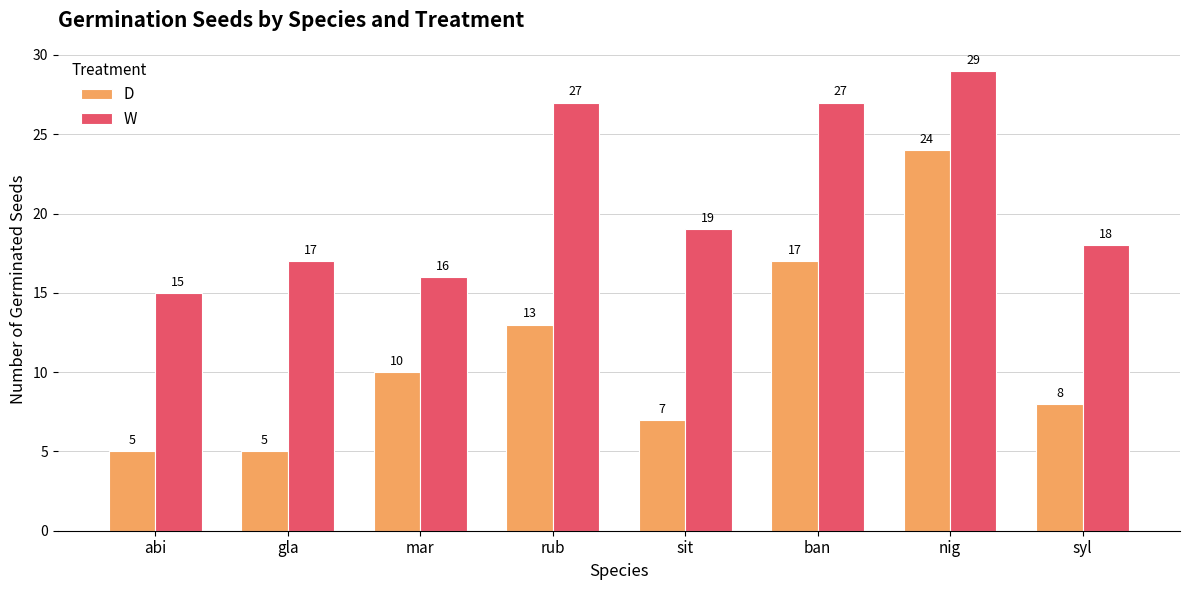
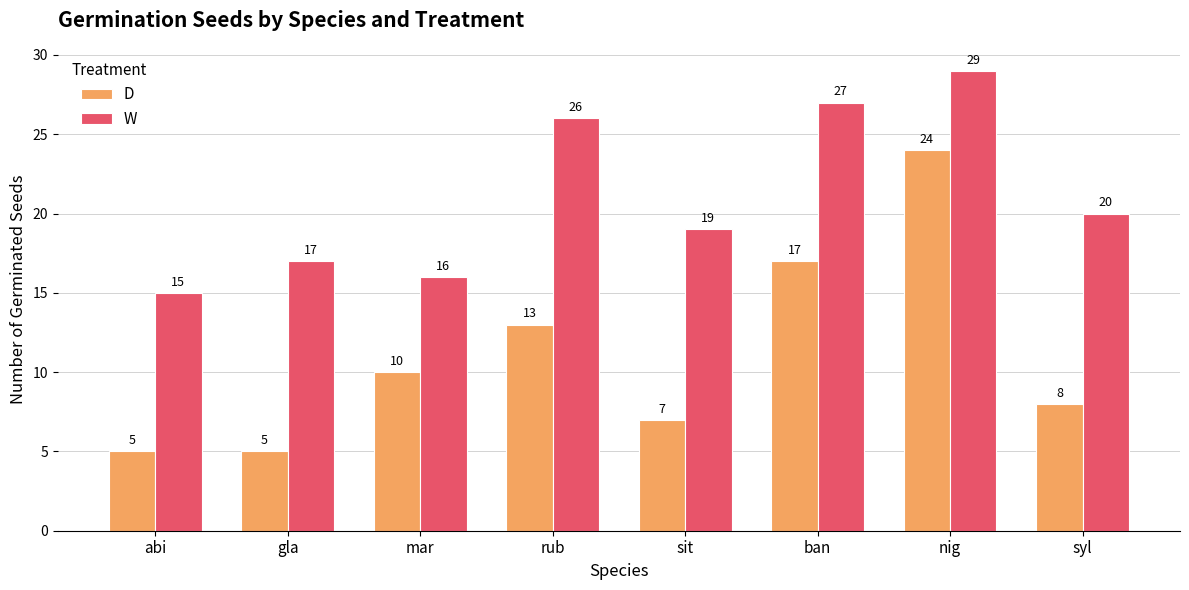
W, rub: 27 -> 26
W, syl: 18 -> 20
